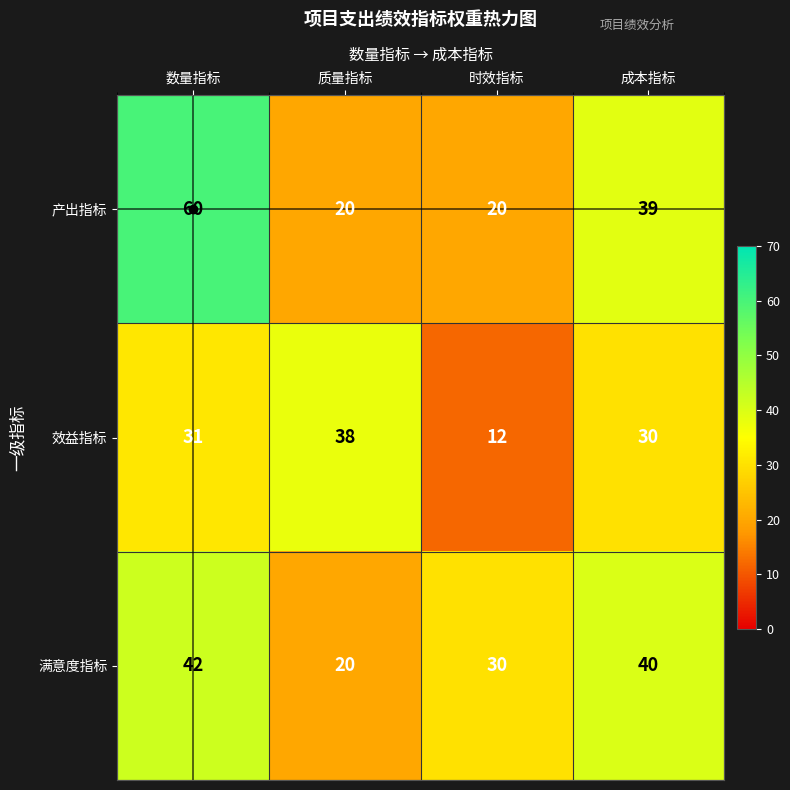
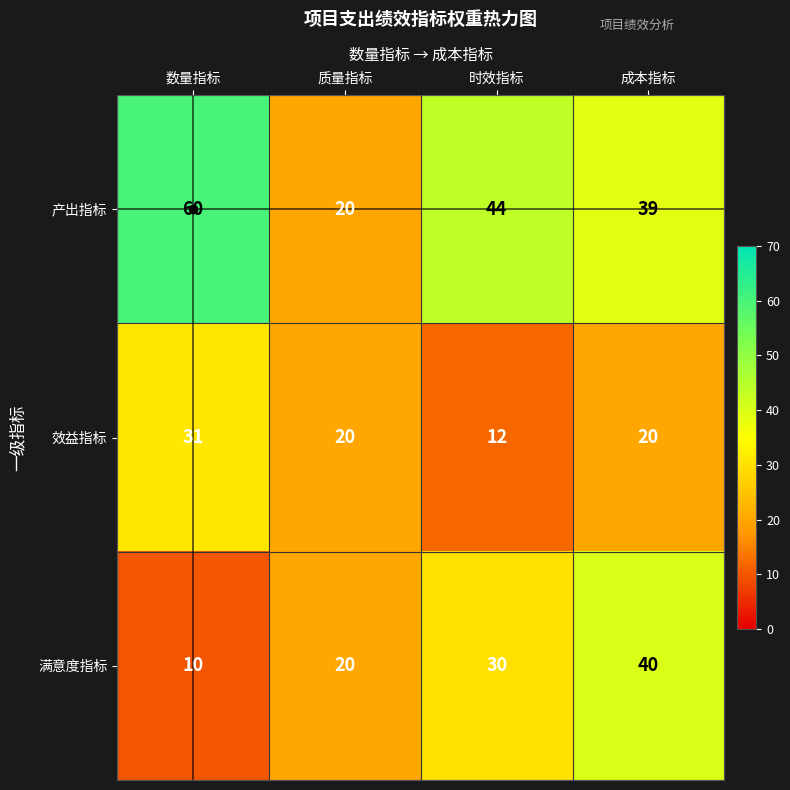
产出指标, 时效指标: 20 -> 44
效益指标, 质量指标: 38 -> 20
效益指标, 成本指标: 30 -> 20
满意度指标, 数量指标: 42 -> 10
